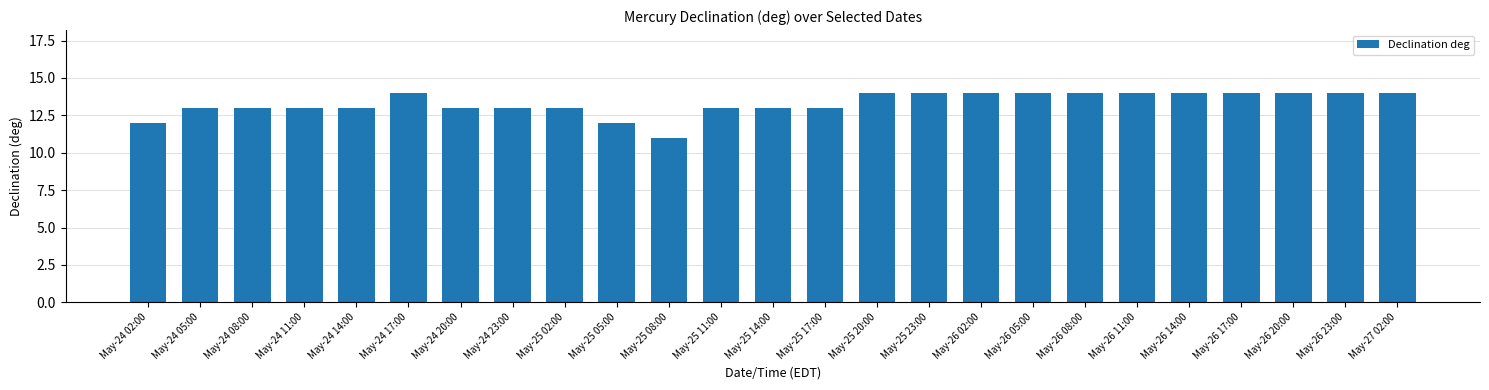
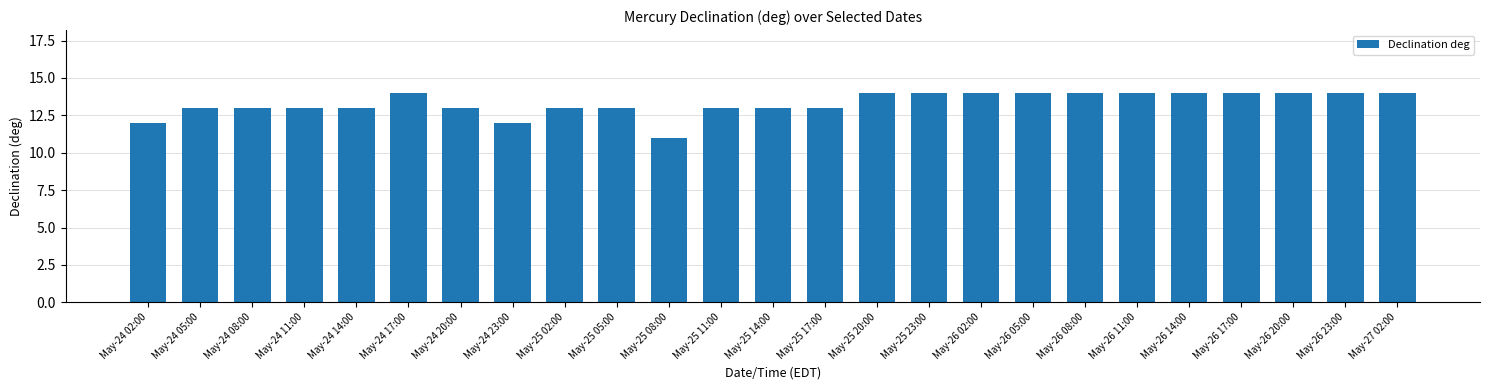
May-24 23:00: 13 -> 12
May-25 05:00: 12 -> 13
